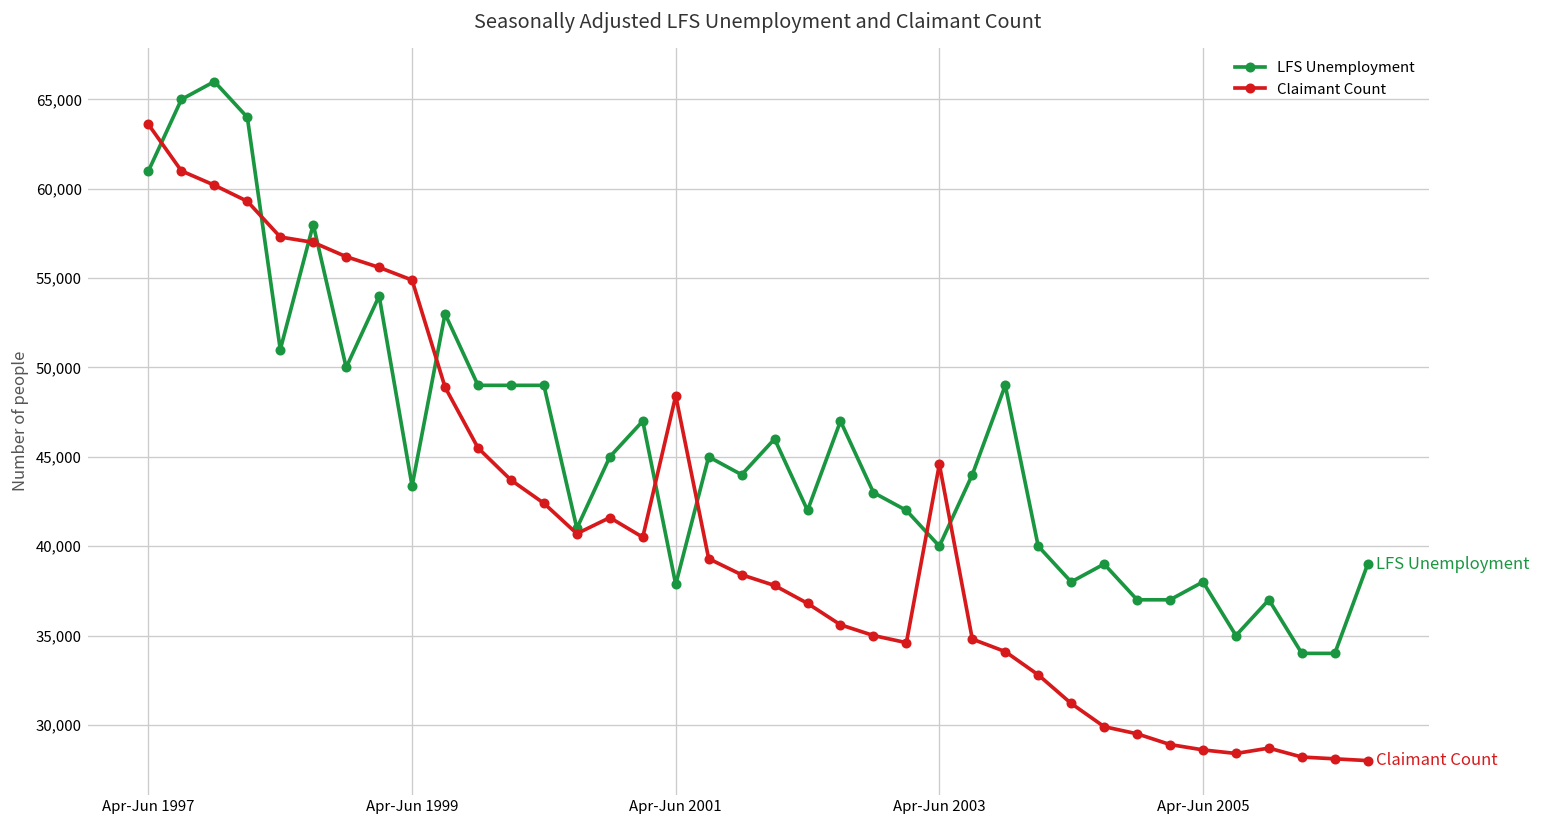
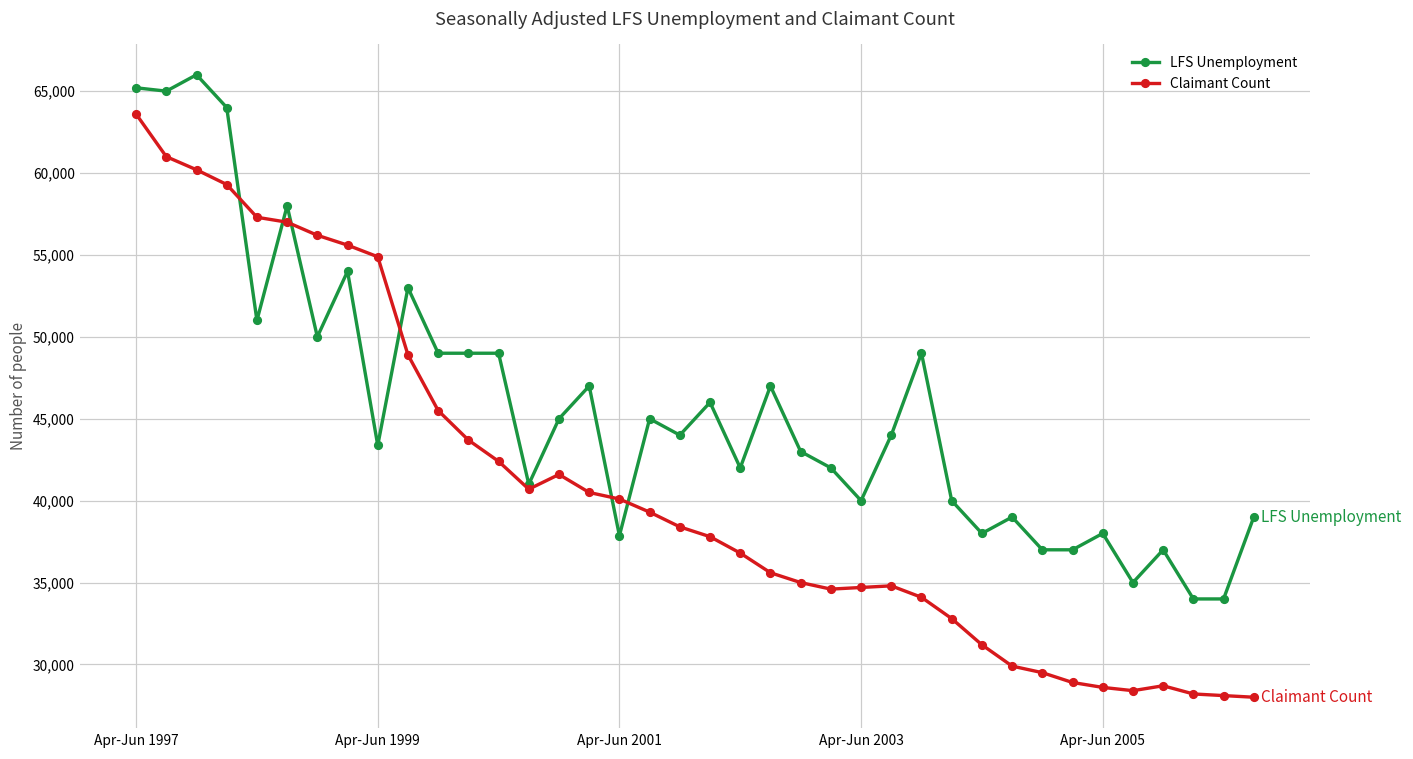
LFS Unemployment, Apr-Jun 1997: 61,000 -> 65,200
Claimant Count, Apr-Jun 2001: 48,400 -> 40,100
Claimant Count, Apr-Jun 2003: 44,600 -> 34,700
